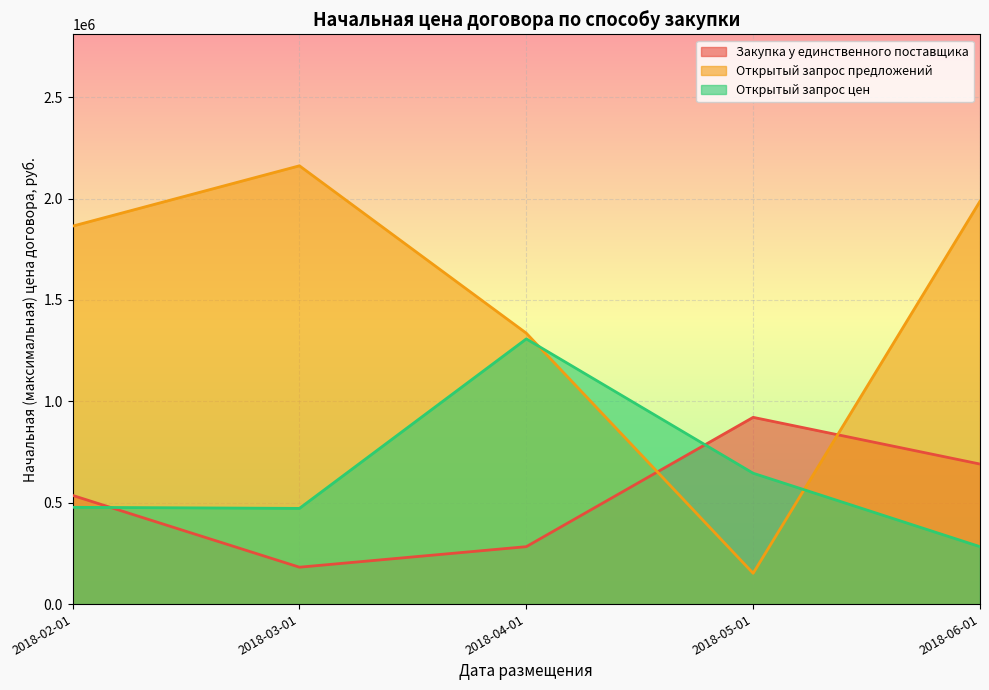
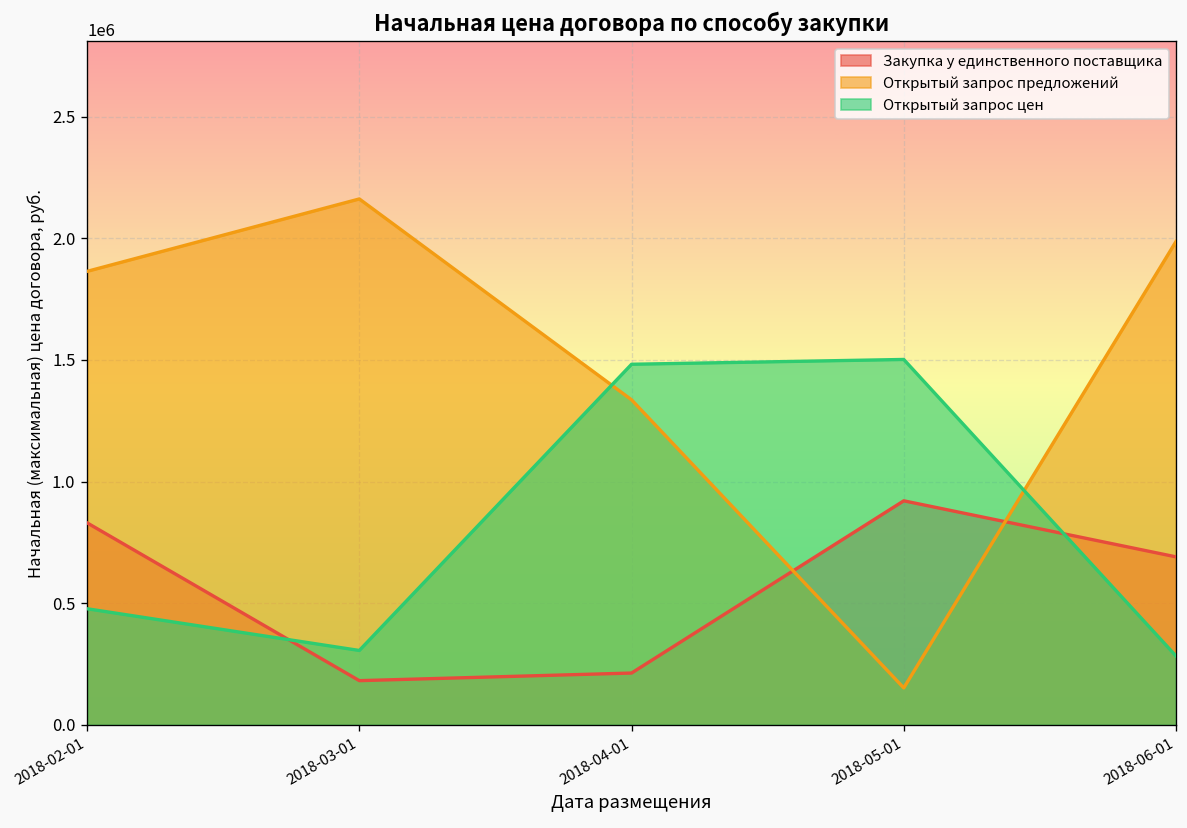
Закупка у единственного поставщика, 2018-02-01: 540000 -> 830000
Открытый запрос цен, 2018-03-01: 470000 -> 310000
Закупка у единственного поставщика, 2018-04-01: 280000 -> 210000
Открытый запрос цен, 2018-04-01: 1310000 -> 1480000
Открытый запрос цен, 2018-05-01: 650000 -> 1500000
